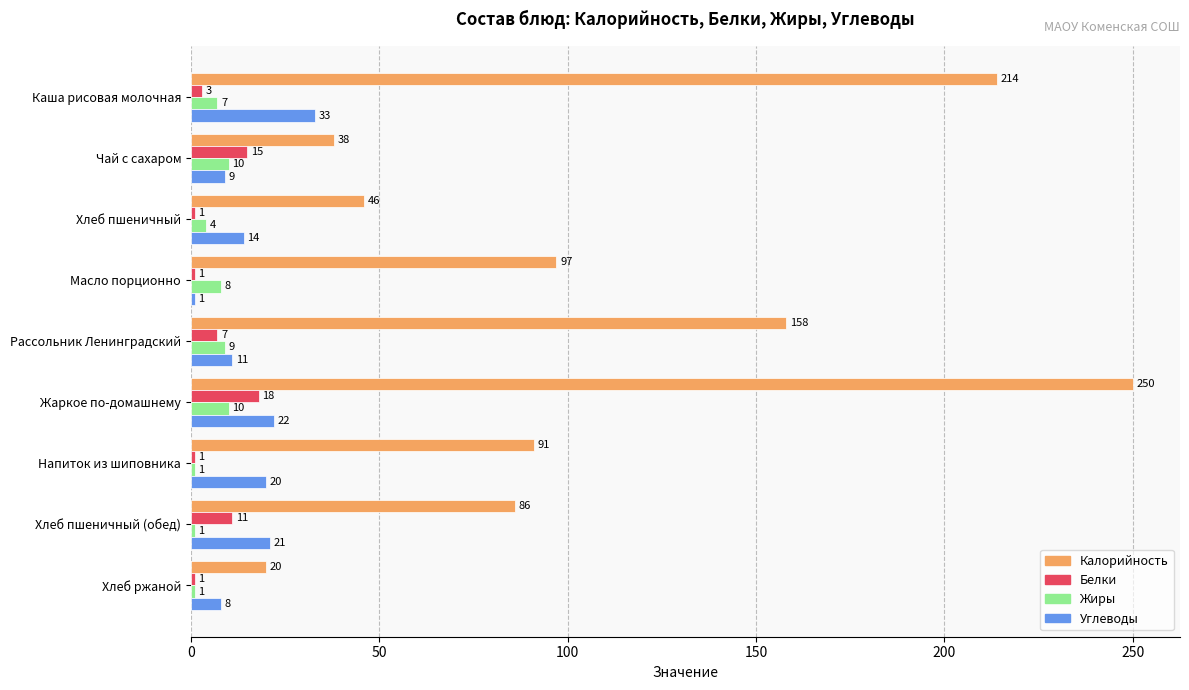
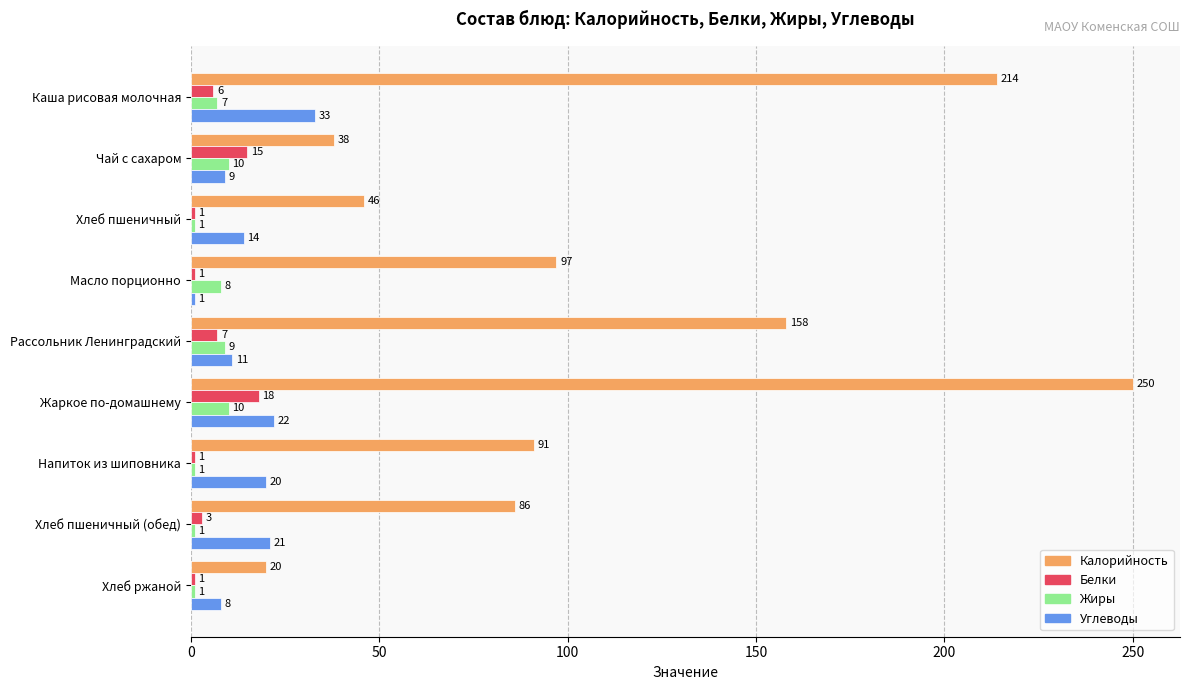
Белки, Каша рисовая молочная: 3 -> 6
Жиры, Хлеб пшеничный: 4 -> 1
Белки, Хлеб пшеничный (обед): 11 -> 3
